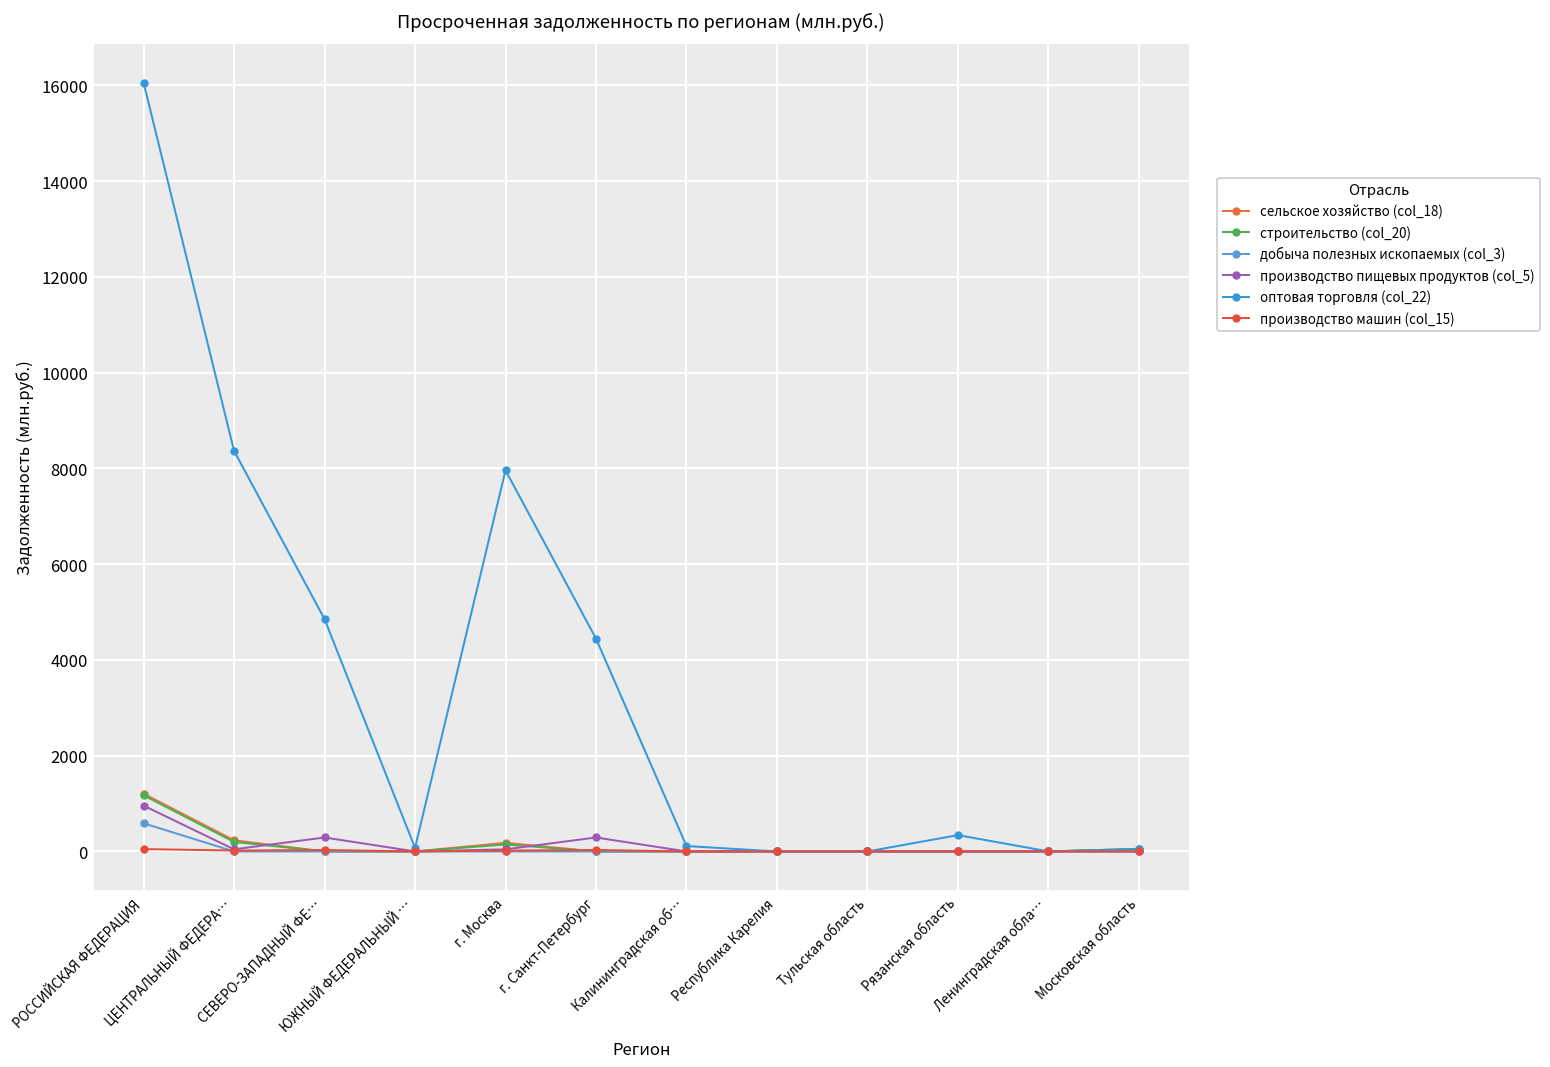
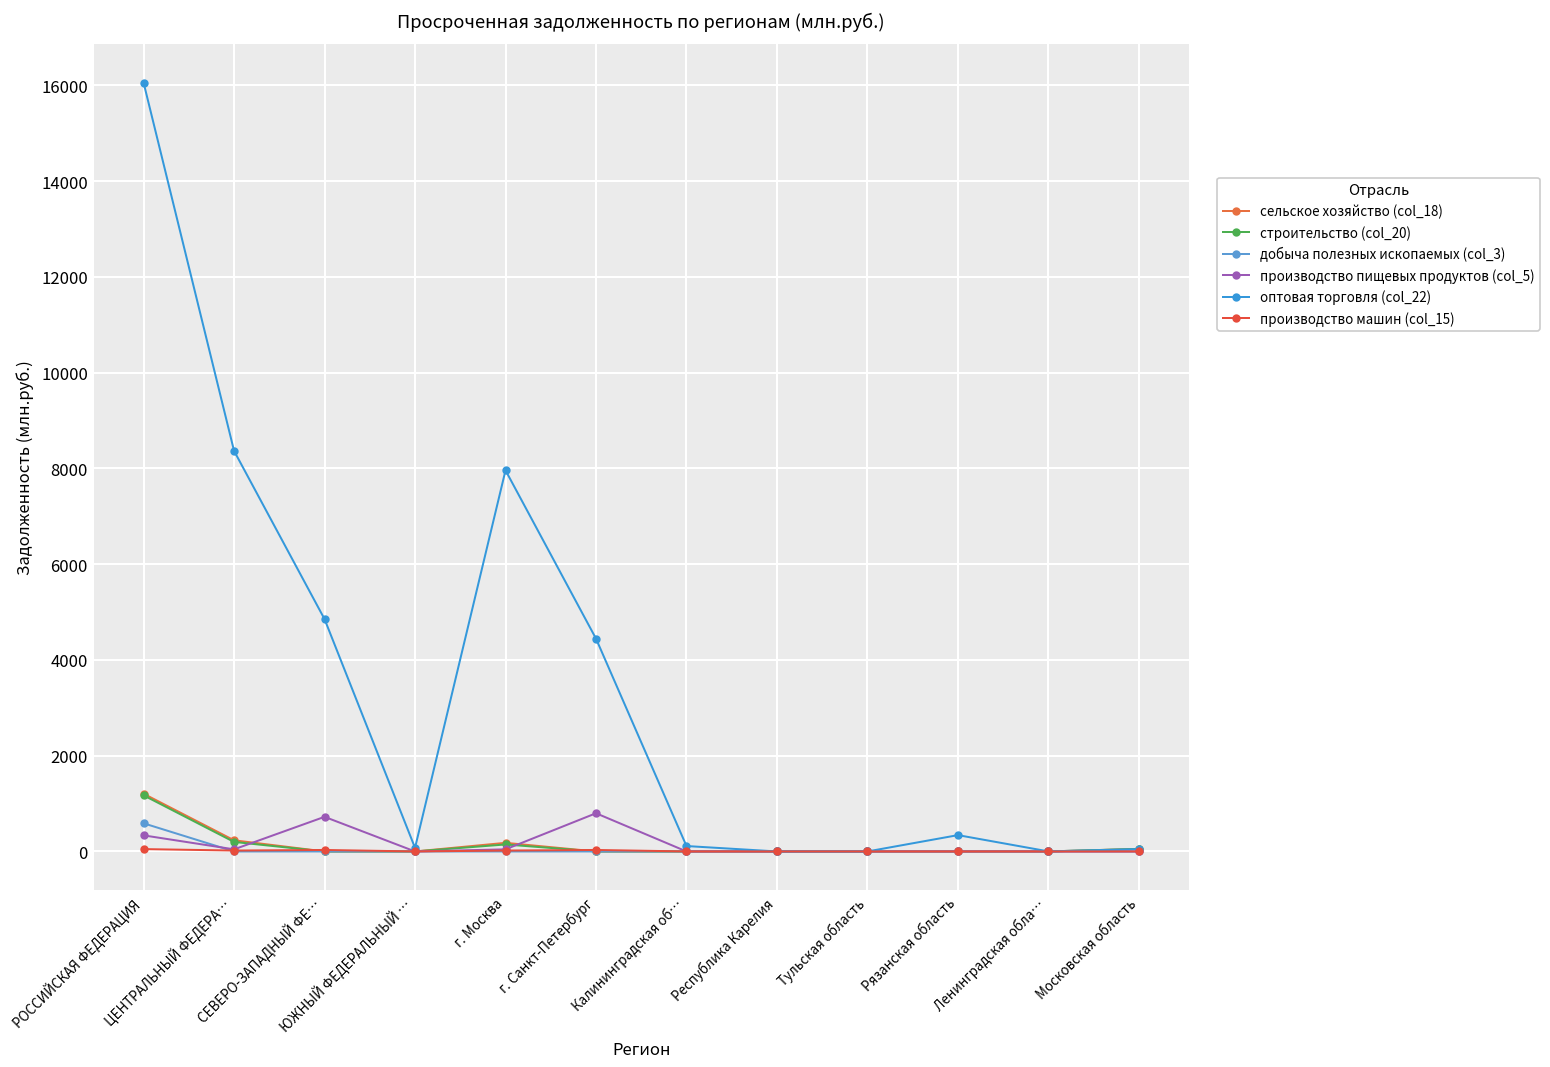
производство пищевых продуктов (col_5), РОССИЙСКАЯ ФЕДЕРАЦИЯ: 1000 -> 300
производство пищевых продуктов (col_5), СЕВЕРО-ЗАПАДНЫЙ ФЕ…: 300 -> 700
производство пищевых продуктов (col_5), г. Санкт-Петербург: 300 -> 800
